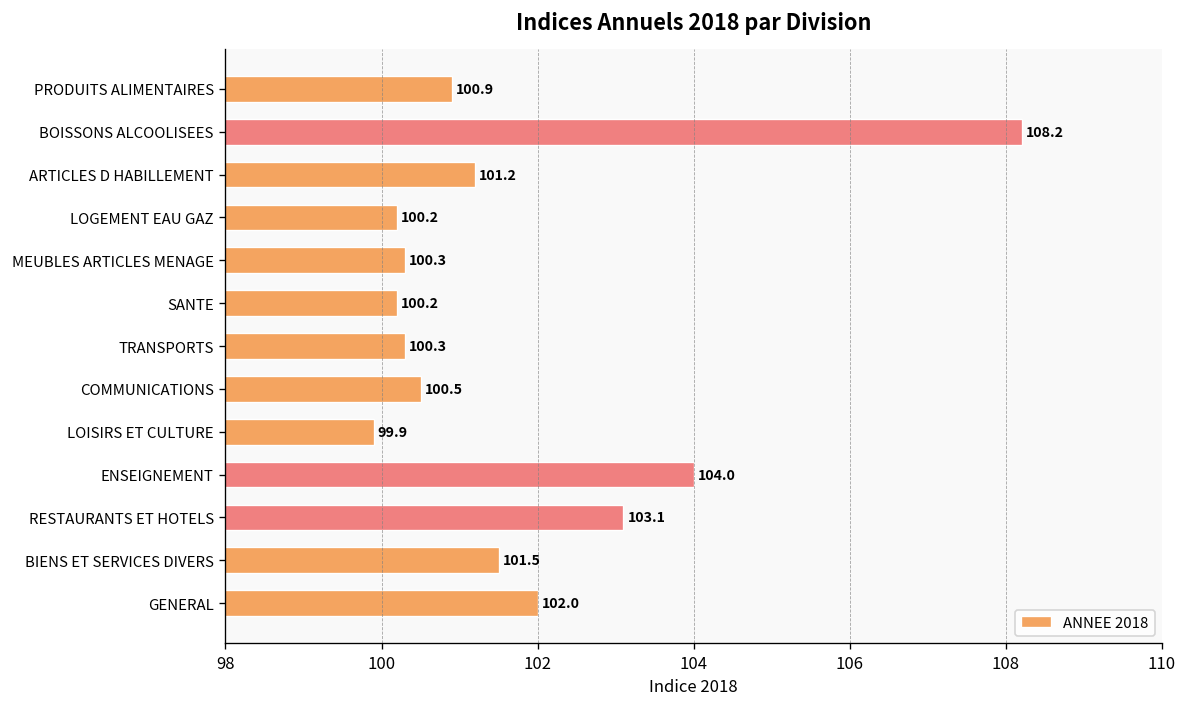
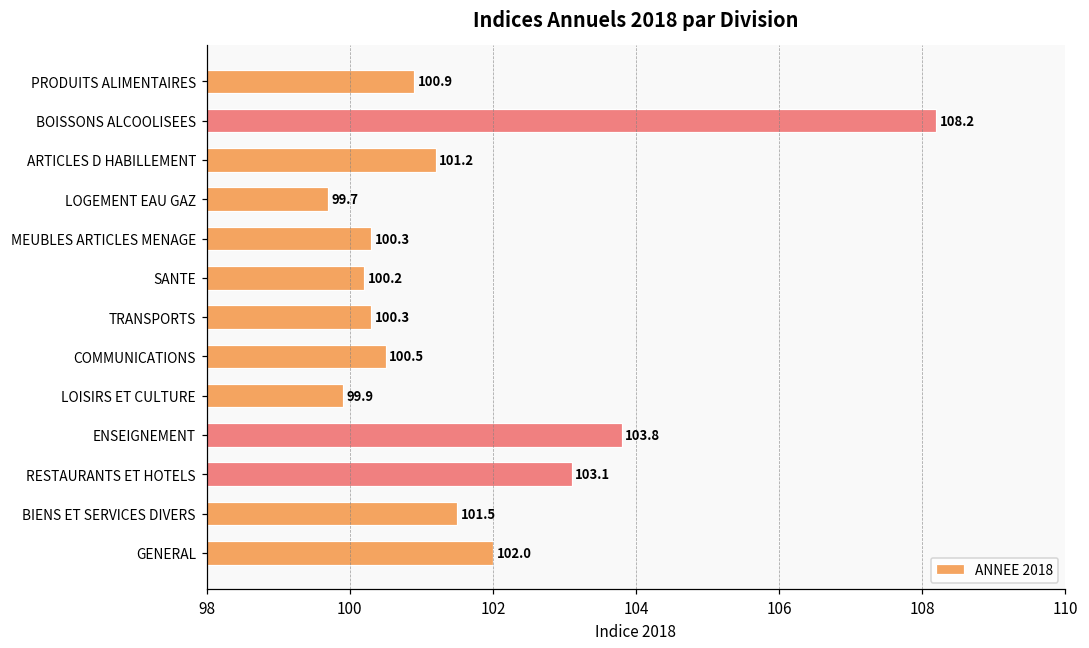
LOGEMENT EAU GAZ: 100.2 -> 99.7
ENSEIGNEMENT: 104.0 -> 103.8
